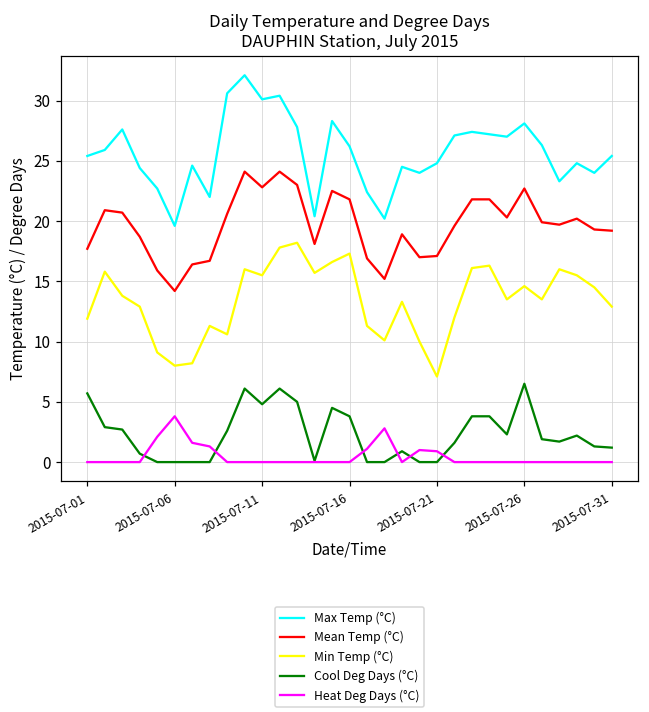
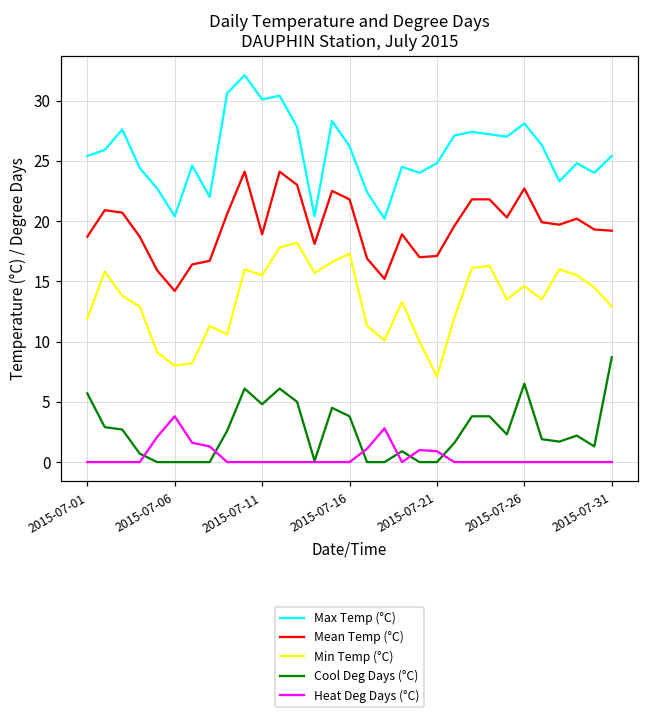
Mean Temp (°C), 2015-07-01: 17.7 -> 18.7
Max Temp (°C), 2015-07-06: 19.6 -> 20.4
Mean Temp (°C), 2015-07-11: 22.8 -> 18.9
Cool Deg Days (°C), 2015-07-31: 1.2 -> 8.7
